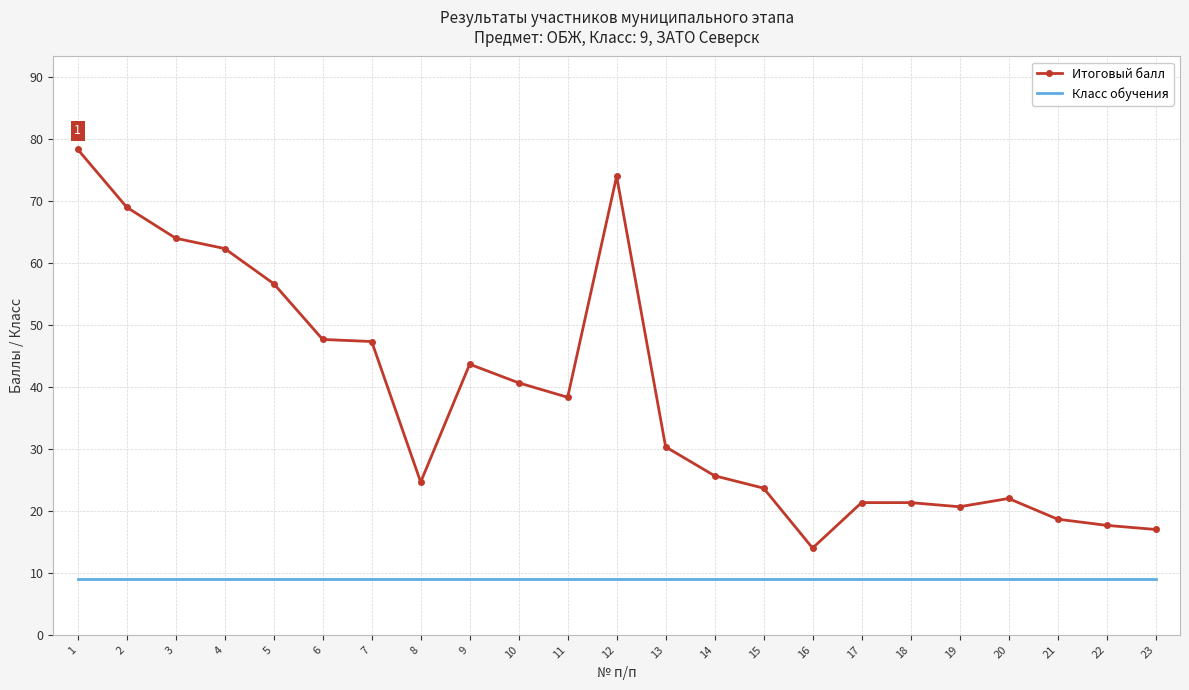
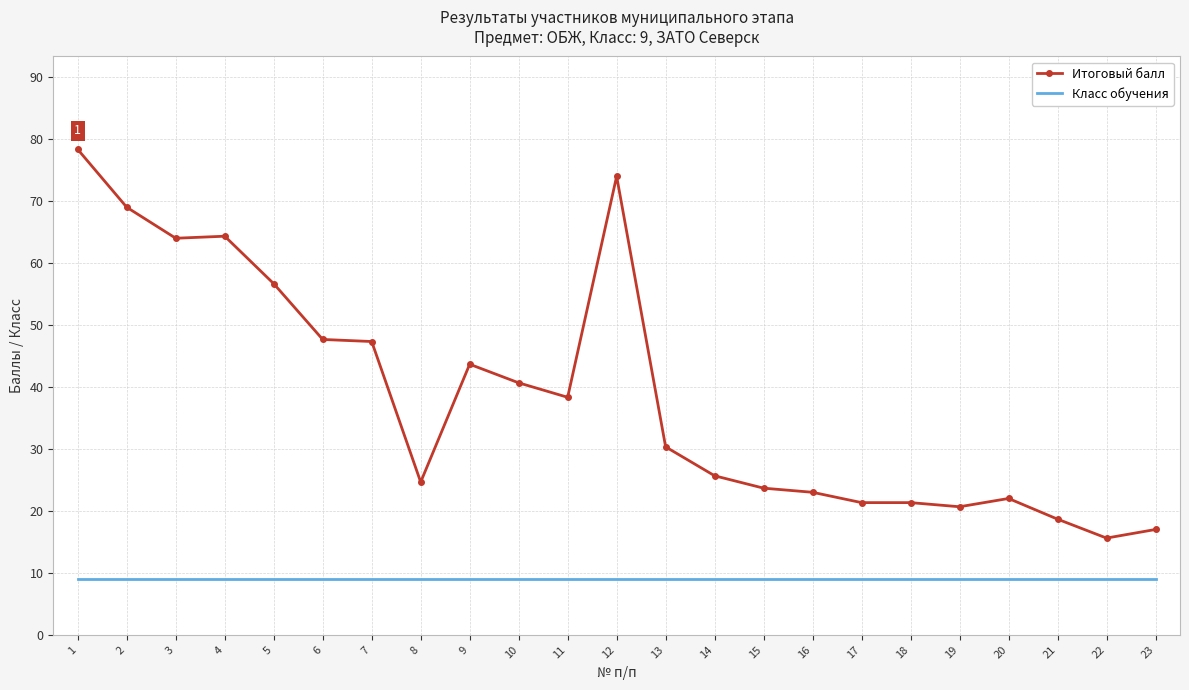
Итоговый балл, 4: 62 -> 64
Итоговый балл, 16: 14 -> 23
Итоговый балл, 22: 18 -> 16
